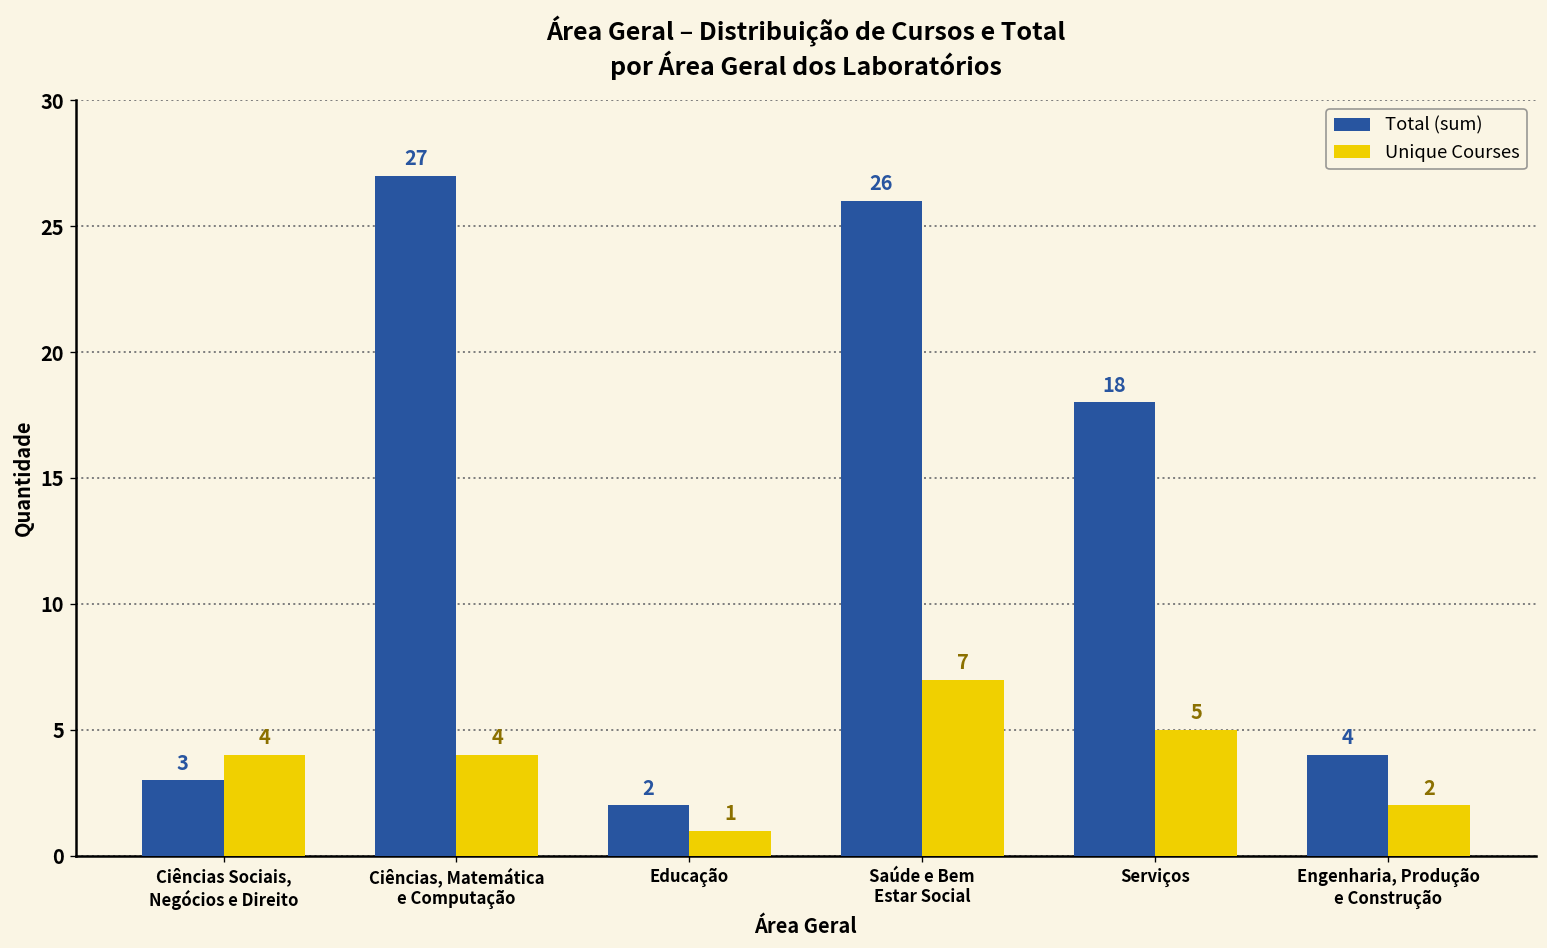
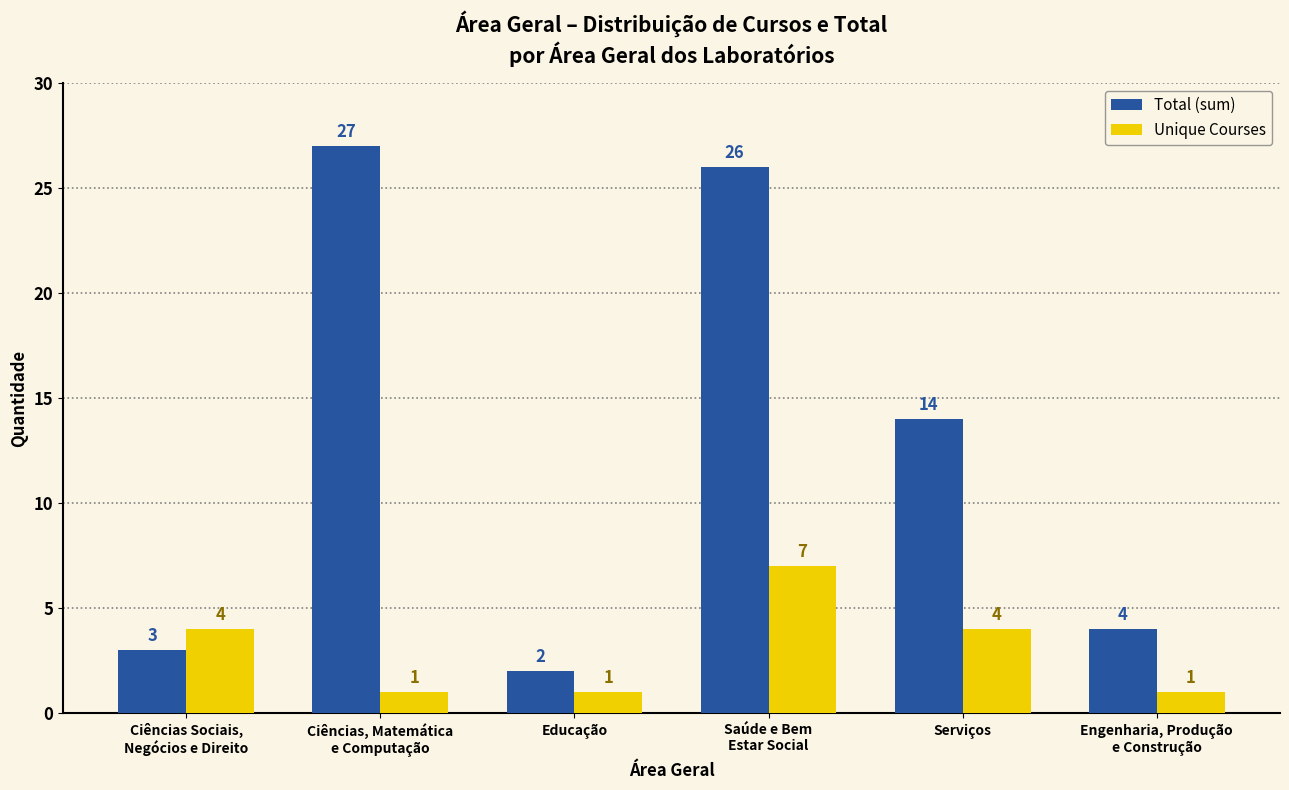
Unique Courses, Ciências, Matemática e Computação: 4 -> 1
Total (sum), Serviços: 18 -> 14
Unique Courses, Serviços: 5 -> 4
Unique Courses, Engenharia, Produção e Construção: 2 -> 1
